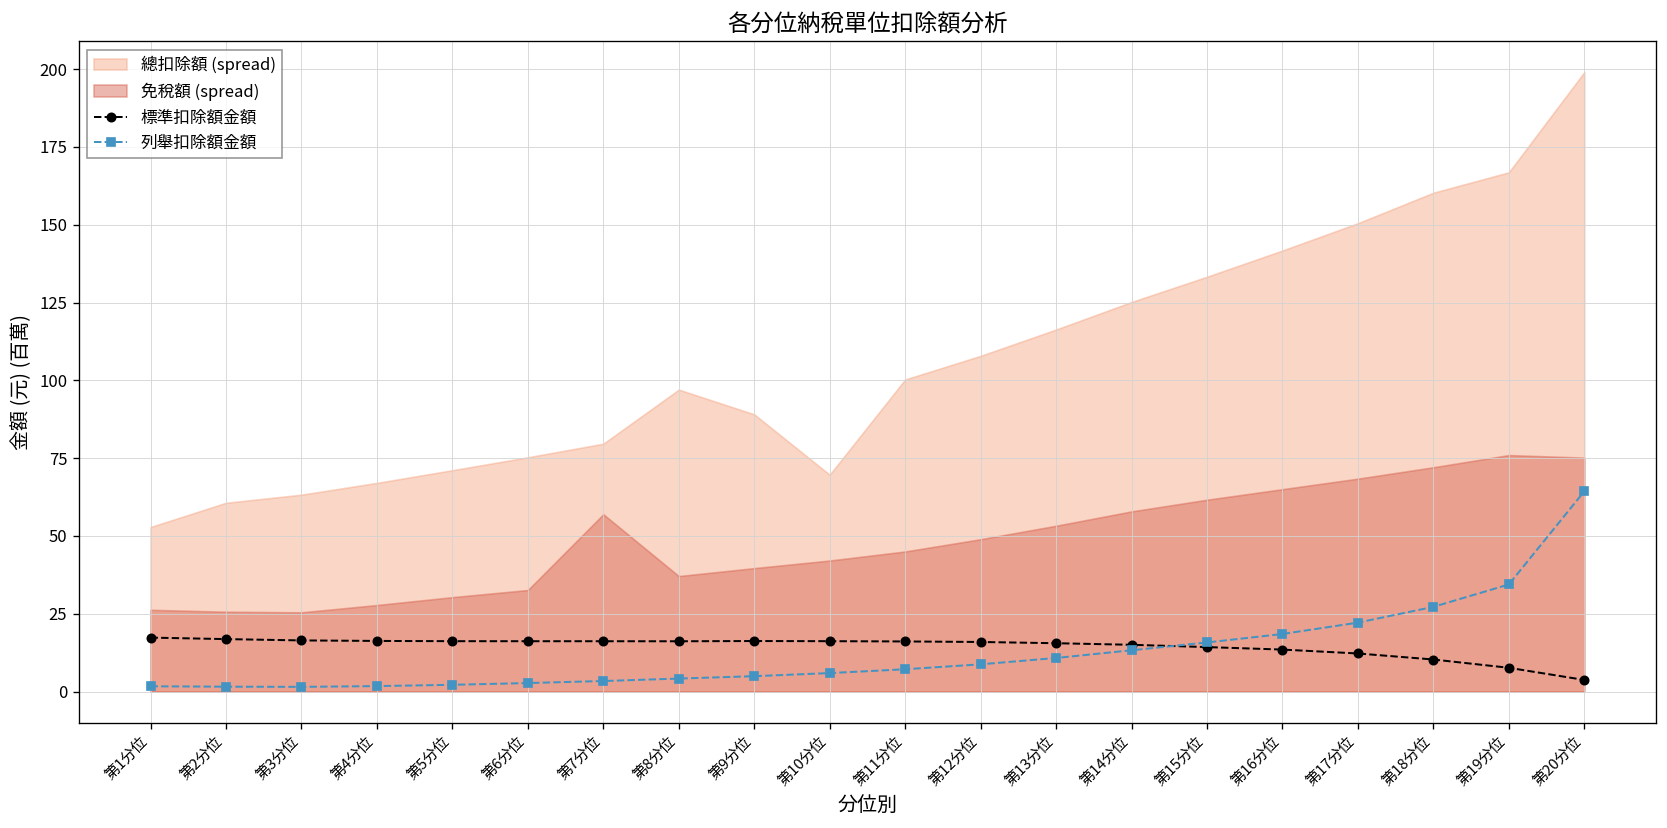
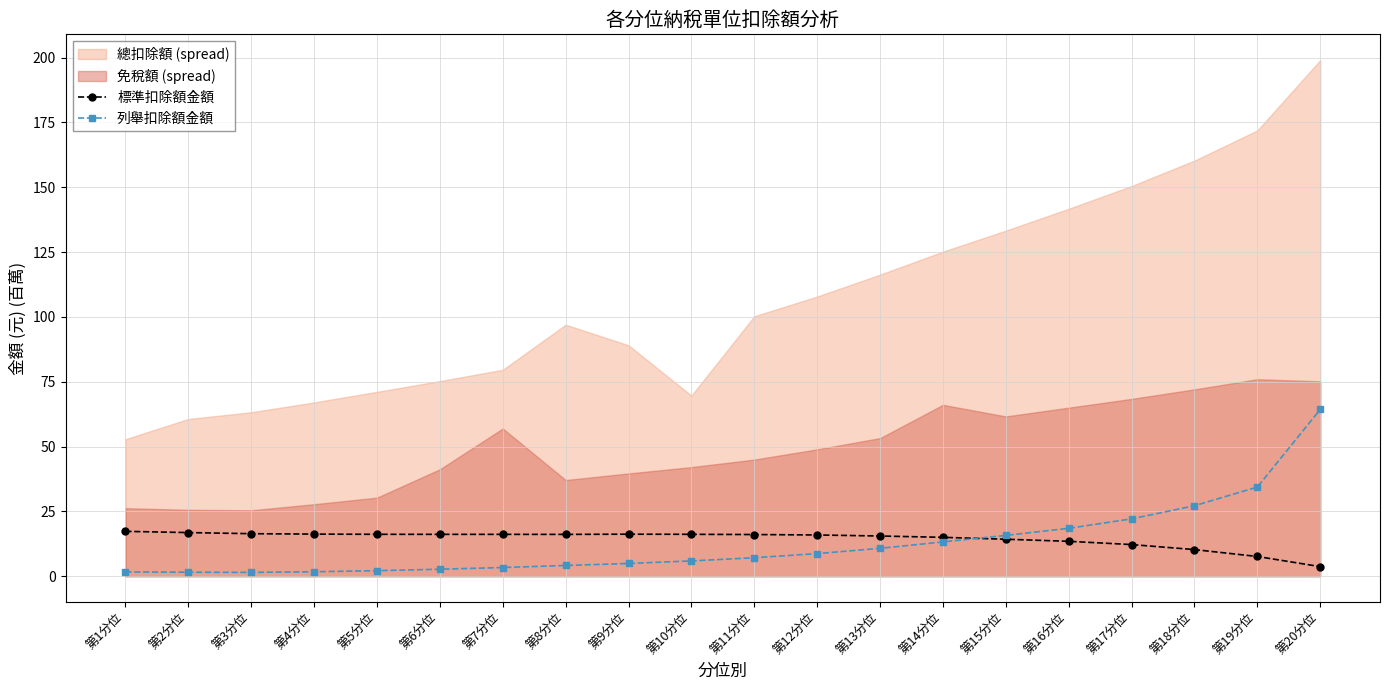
免稅額 (spread), 第6分位: 33 -> 41
免稅額 (spread), 第14分位: 58 -> 66
總扣除額 (spread), 第19分位: 167 -> 172
